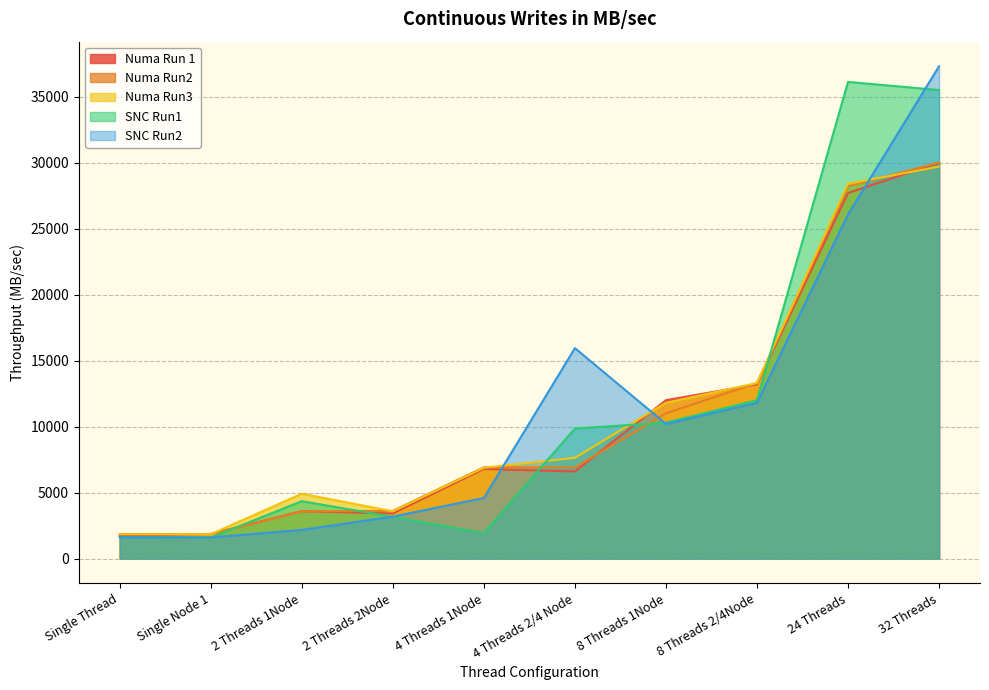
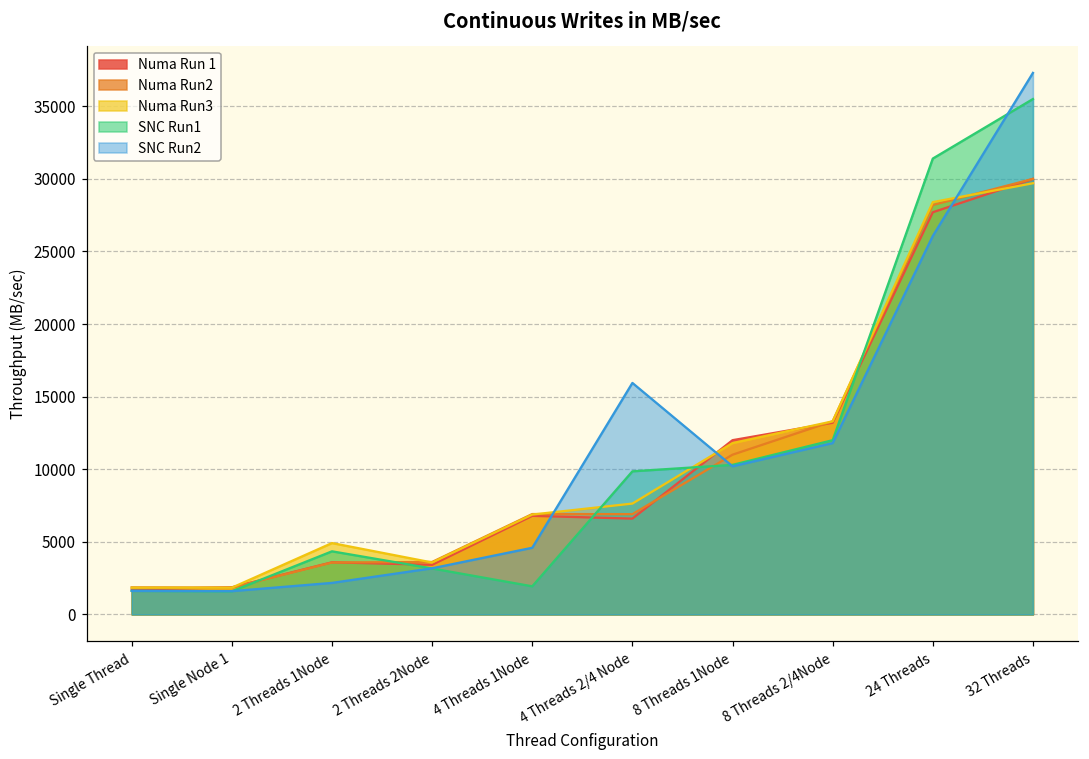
SNC Run1, 24 Threads: 36100 -> 31400
